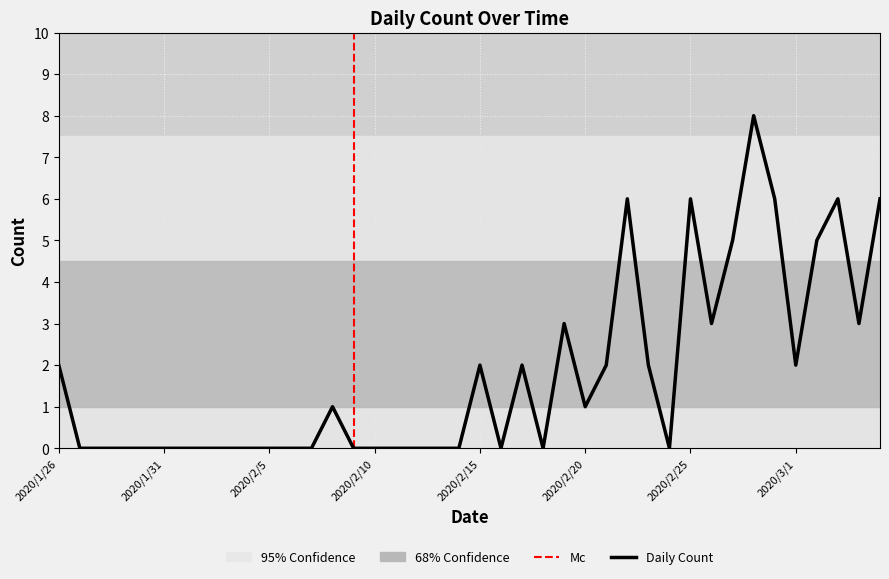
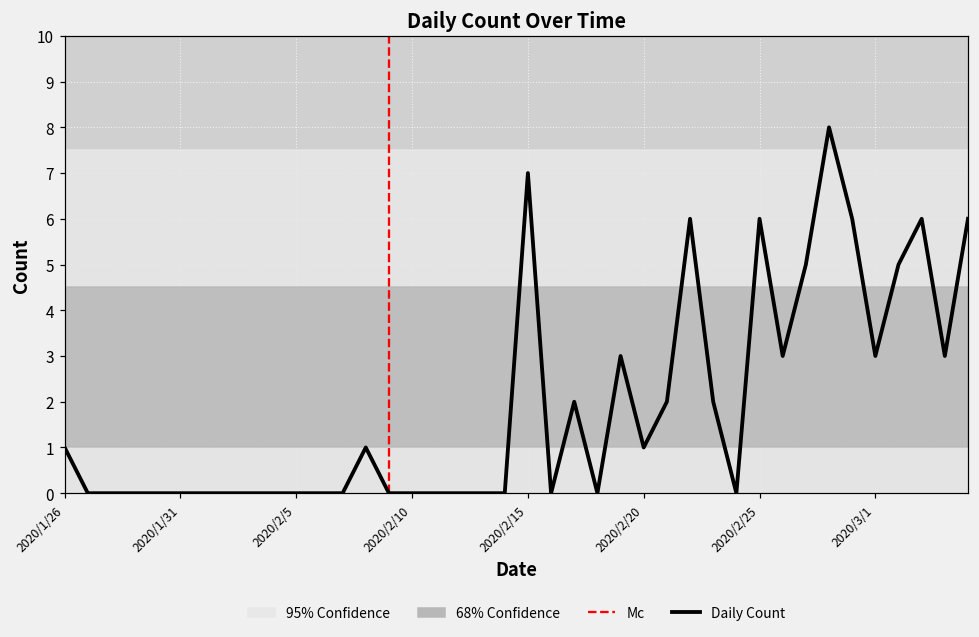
Daily Count, 2020/1/26: 2 -> 1
Daily Count, 2020/2/15: 2 -> 7
Daily Count, 2020/3/1: 2 -> 3
